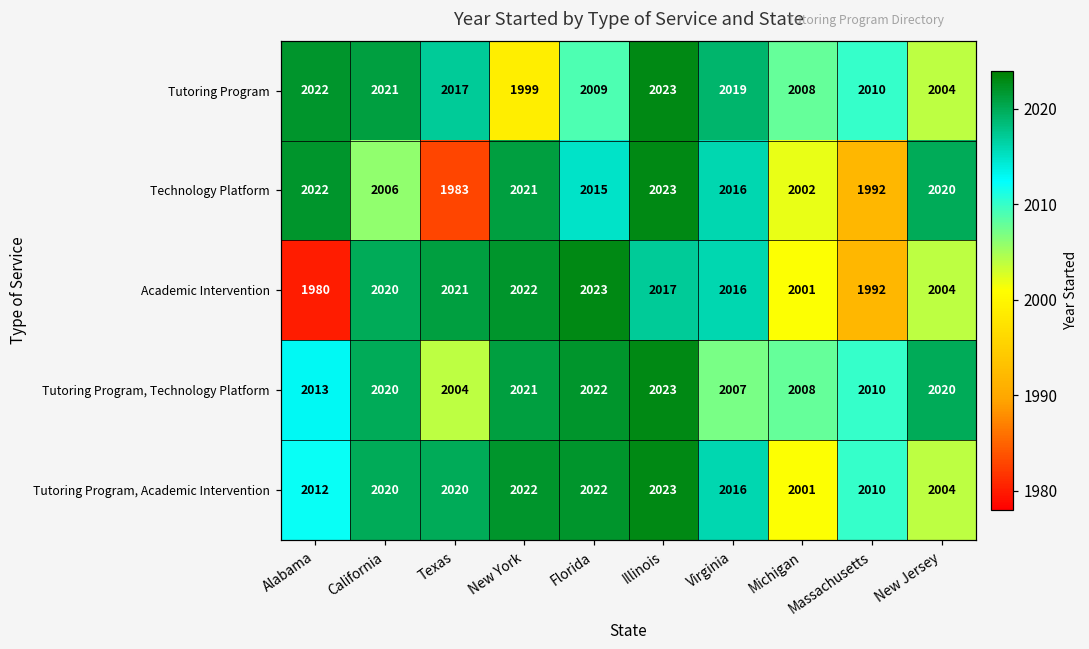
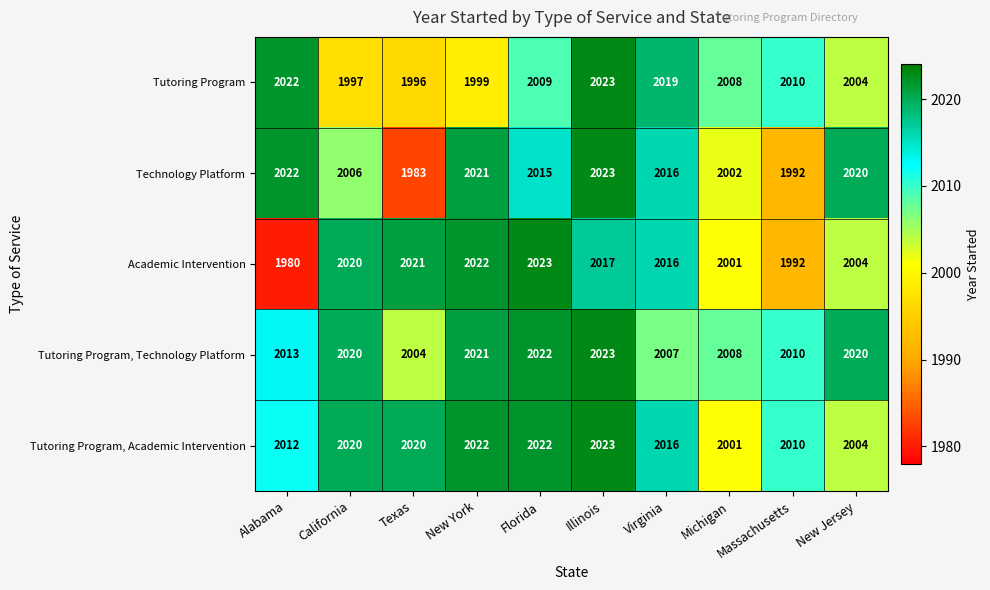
Tutoring Program, California: 2021 -> 1997
Tutoring Program, Texas: 2017 -> 1996
